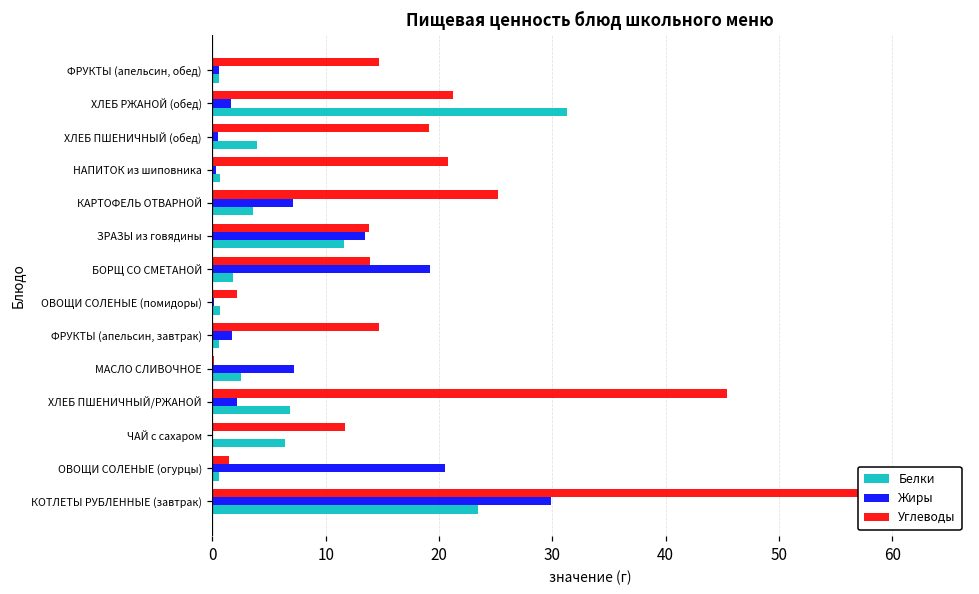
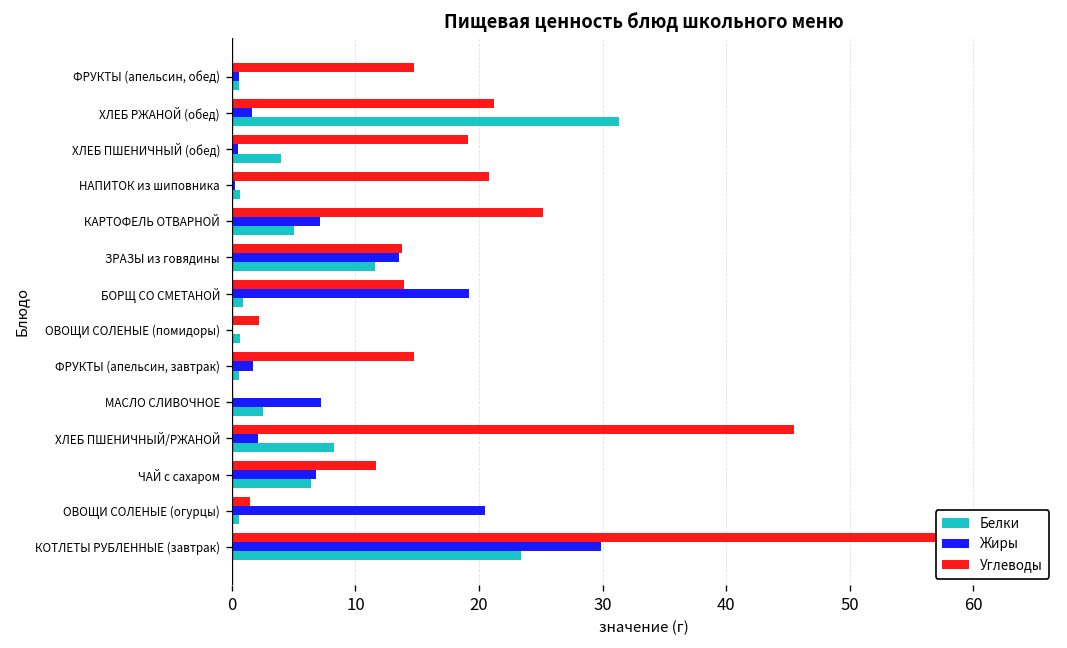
Белки, КАРТОФЕЛЬ ОТВАРНОЙ: 3.6 -> 5.0
Белки, БОРЩ СО СМЕТАНОЙ: 1.8 -> 0.9
Белки, ХЛЕБ ПШЕНИЧНЫЙ/РЖАНОЙ: 6.8 -> 8.3
Жиры, ЧАЙ с сахаром: 0.0 -> 6.8
